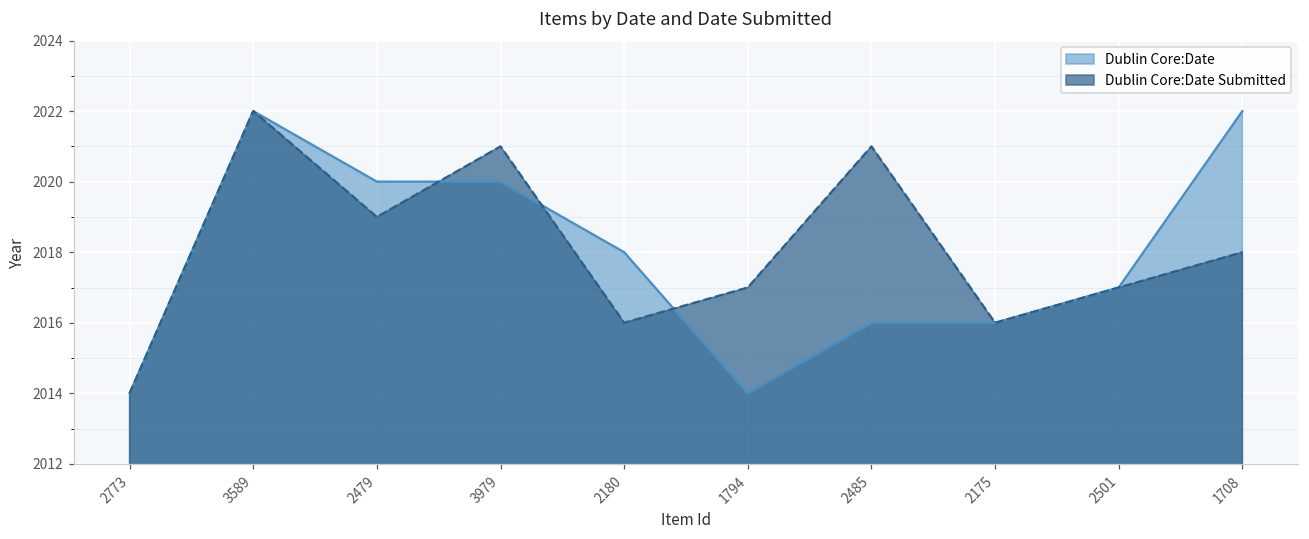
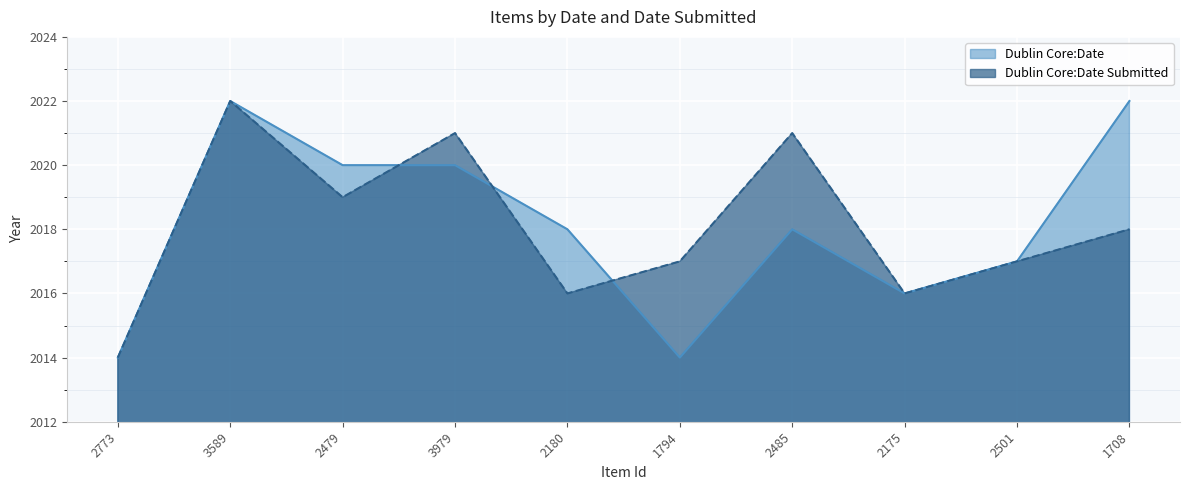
Dublin Core:Date, 2485: 2016 -> 2018
